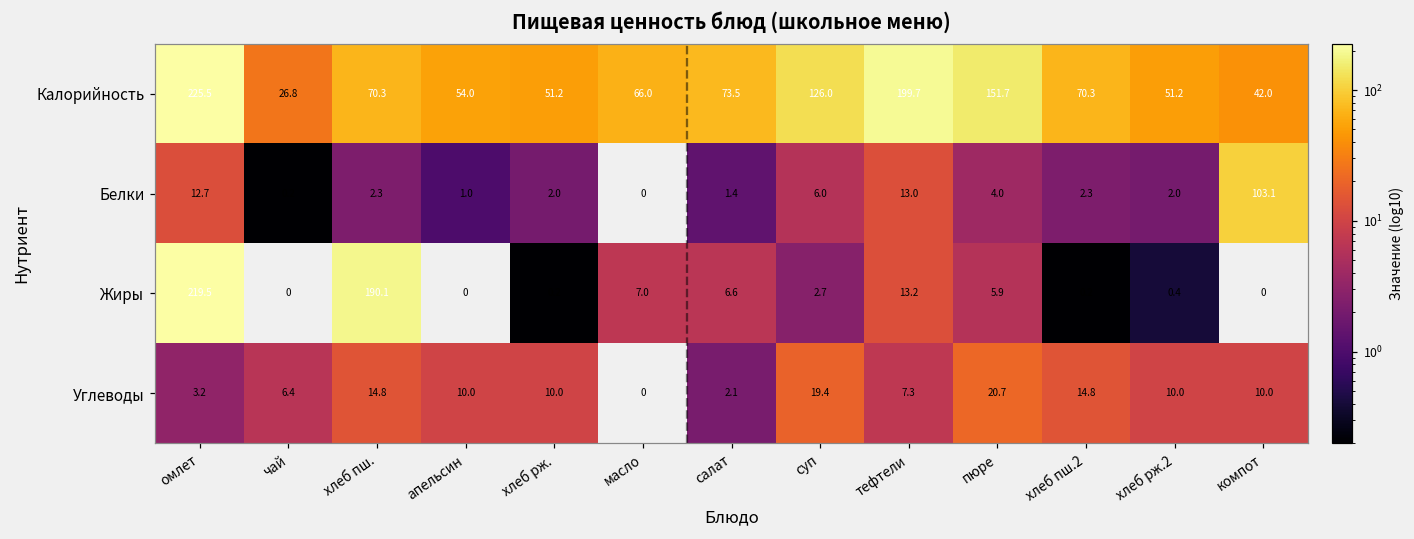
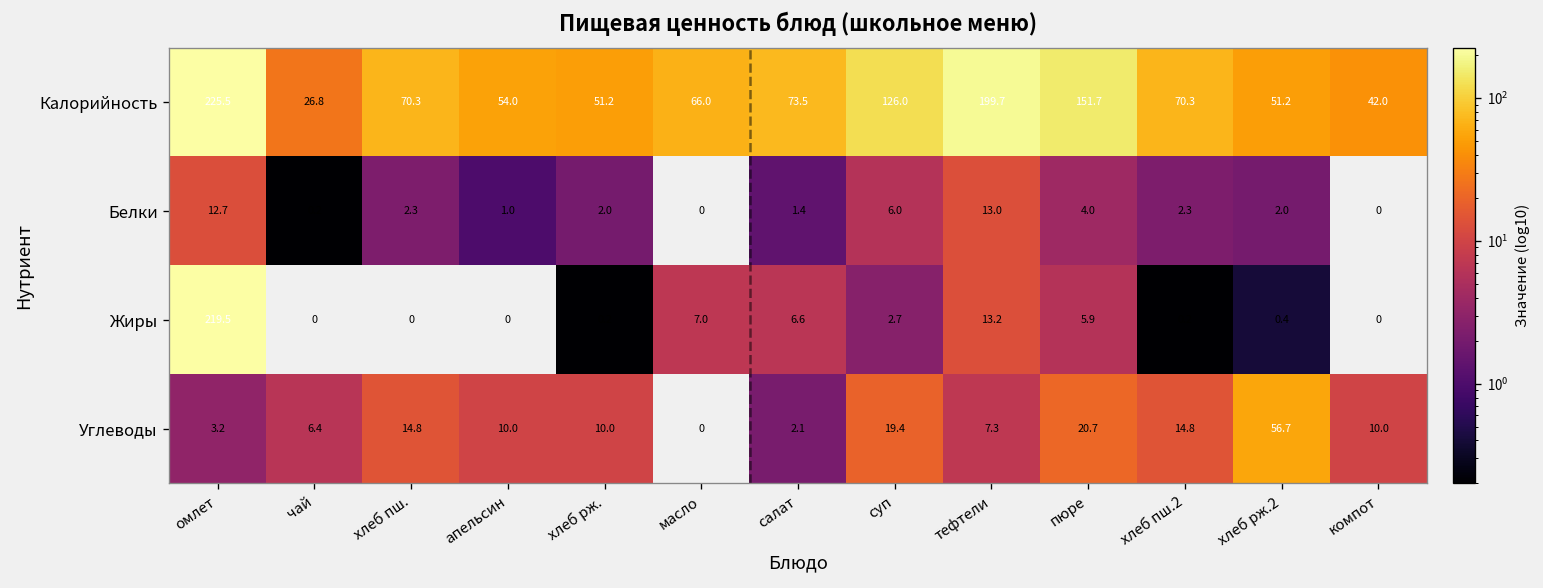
Белки, компот: 103.1 -> 0
Жиры, хлеб пш.: 190.1 -> 0
Углеводы, хлеб рж.2: 10.0 -> 56.7
